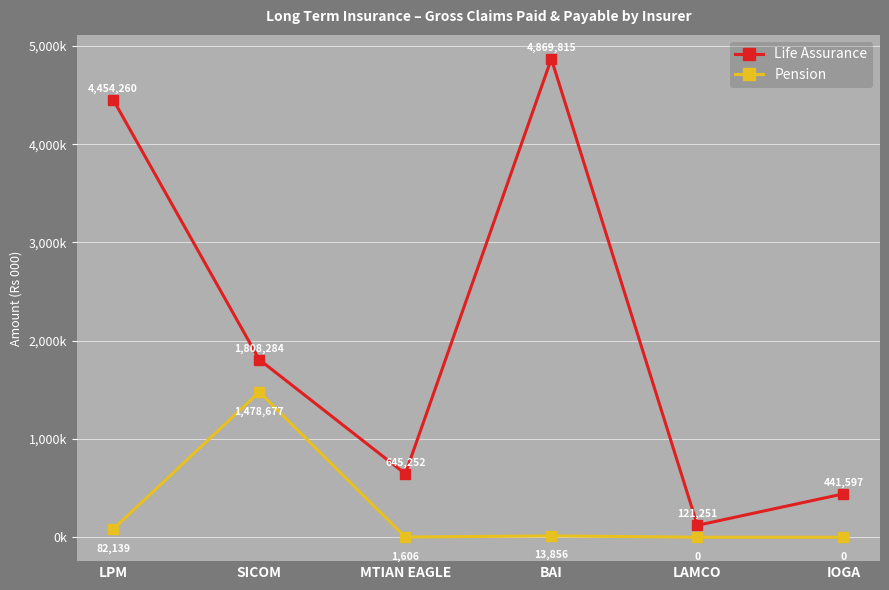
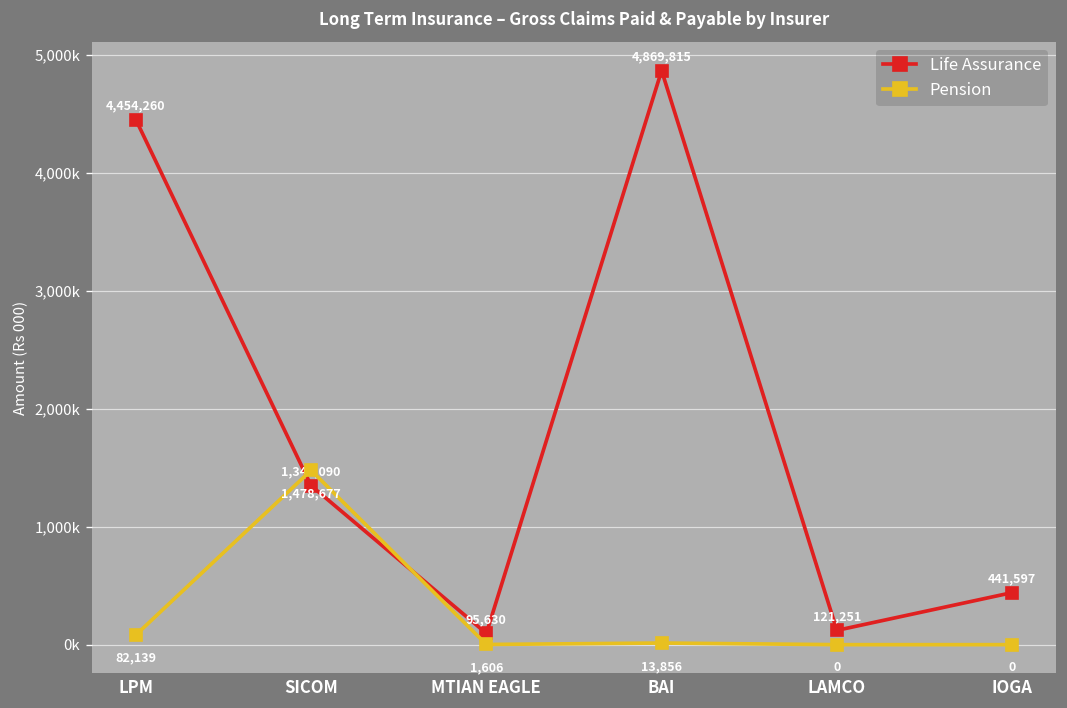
Life Assurance, SICOM: 1,808,284 -> 1,349,090
Life Assurance, MTIAN EAGLE: 645,252 -> 95,630
